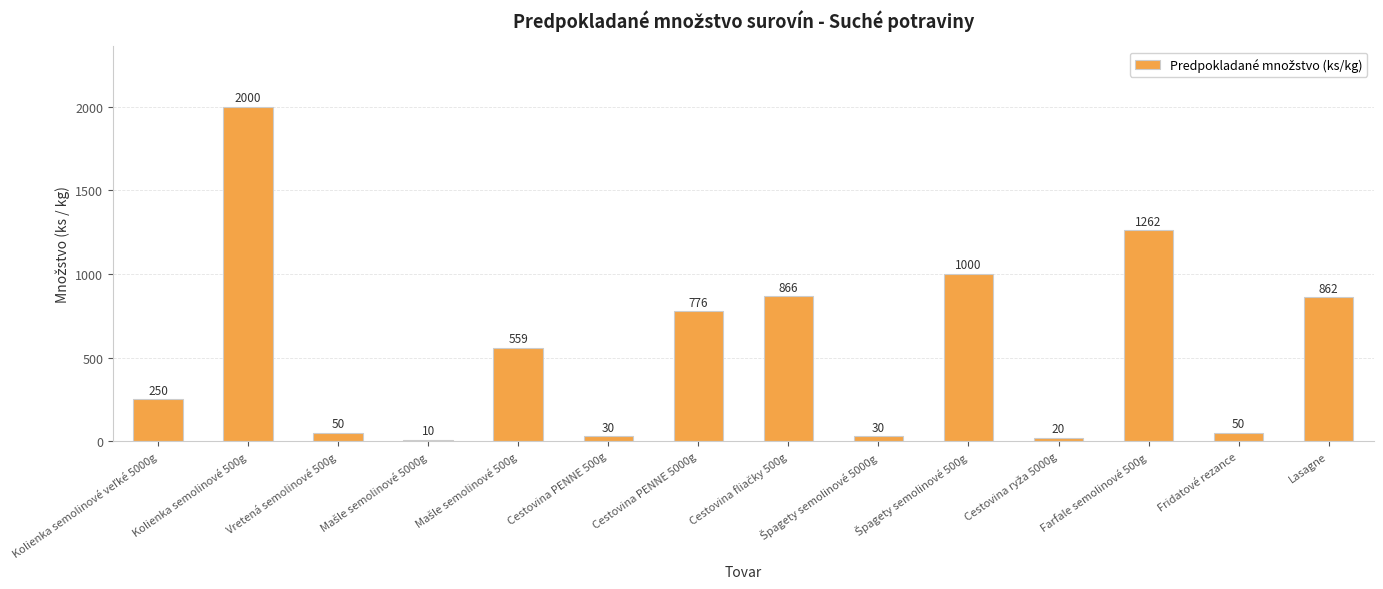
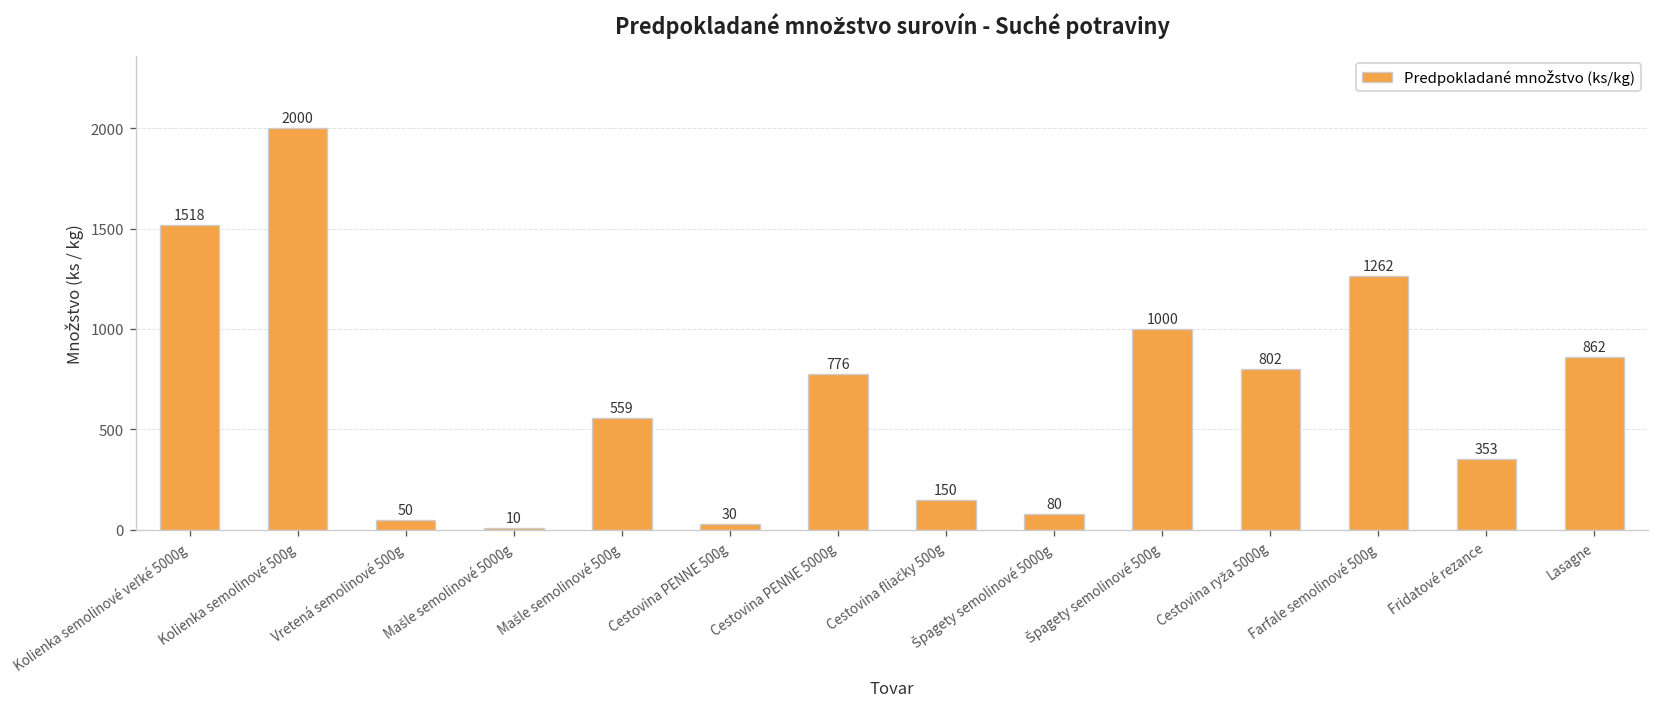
Kolienka semolinové veľké 5000g: 250 -> 1518
Cestovina fliačky 500g: 866 -> 150
Špagety semolinové 5000g: 30 -> 80
Cestovina ryža 5000g: 20 -> 802
Fridatové rezance: 50 -> 353
